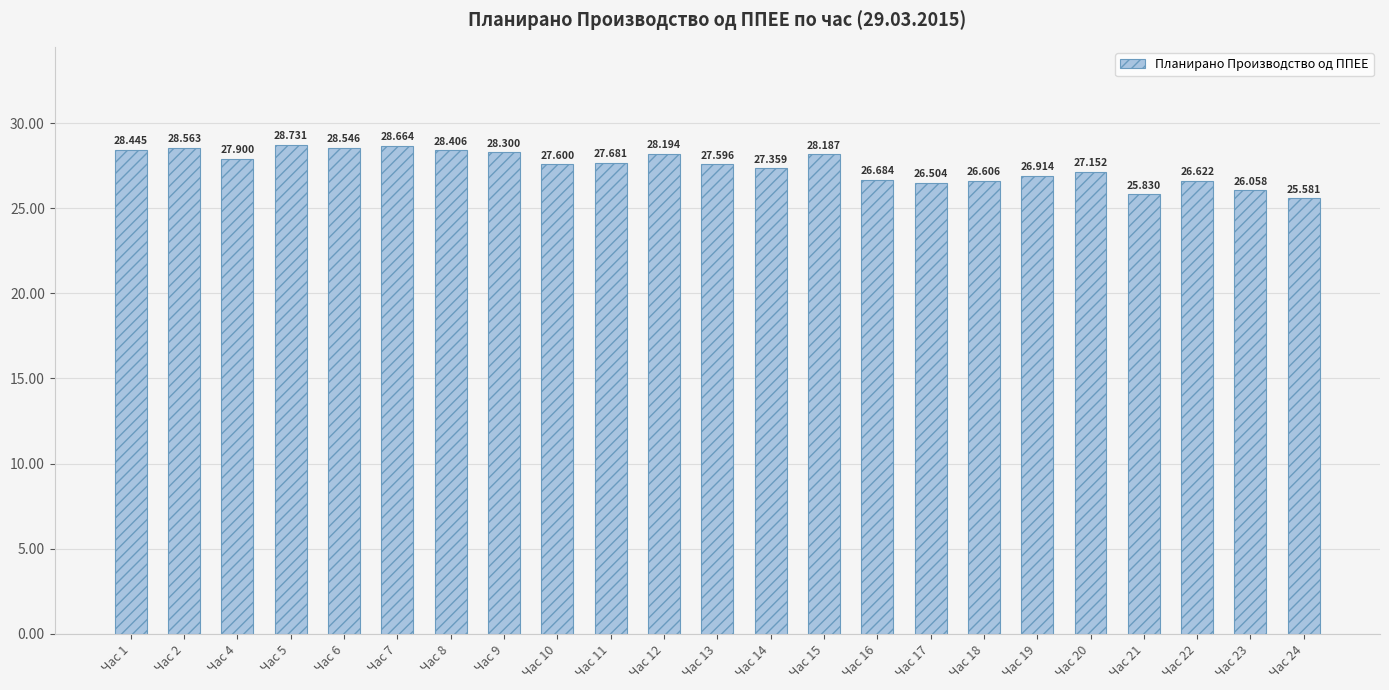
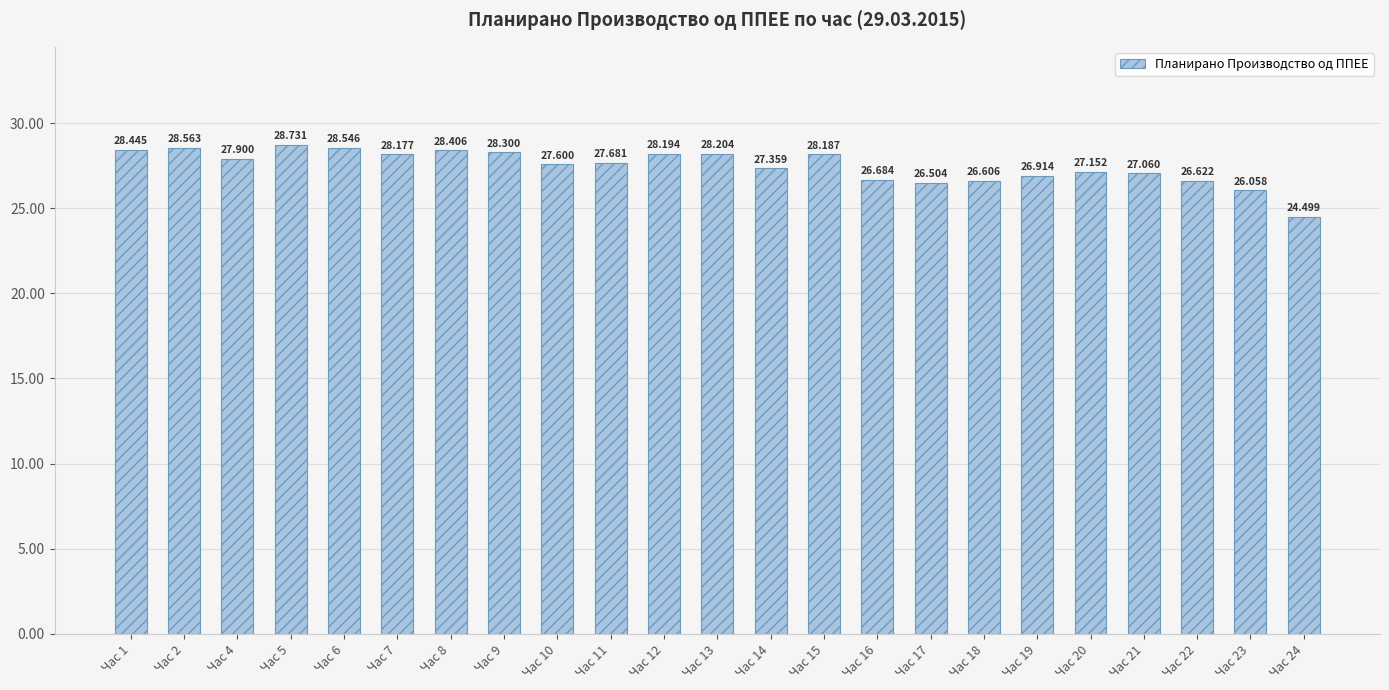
Час 7: 28.664 -> 28.177
Час 13: 27.596 -> 28.204
Час 21: 25.830 -> 27.060
Час 24: 25.581 -> 24.499
